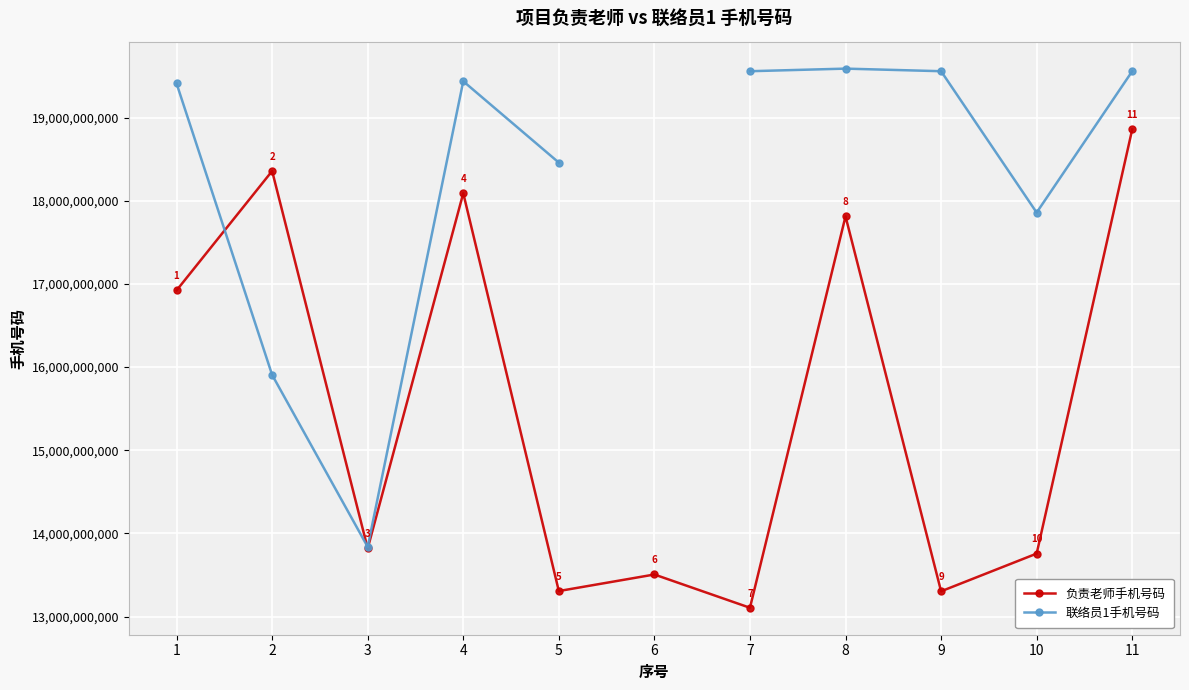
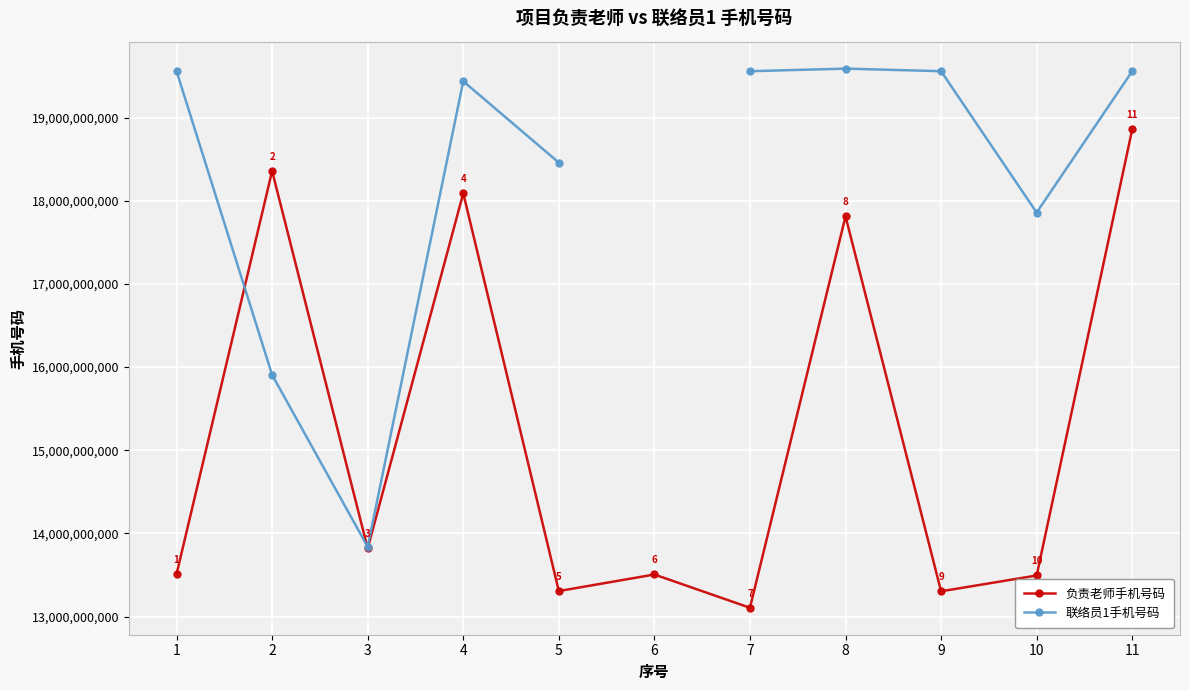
负责老师手机号码, 1: 16,900,000,000 -> 13,500,000,000
联络员1手机号码, 1: 19,400,000,000 -> 19,600,000,000
负责老师手机号码, 10: 13,800,000,000 -> 13,500,000,000
